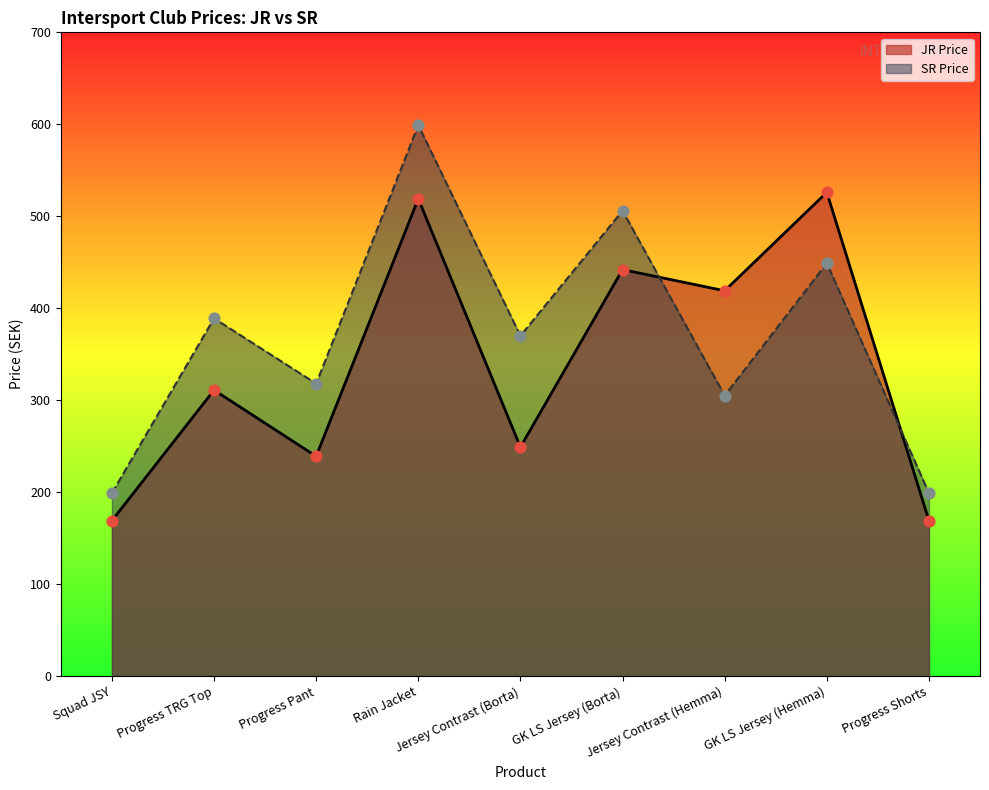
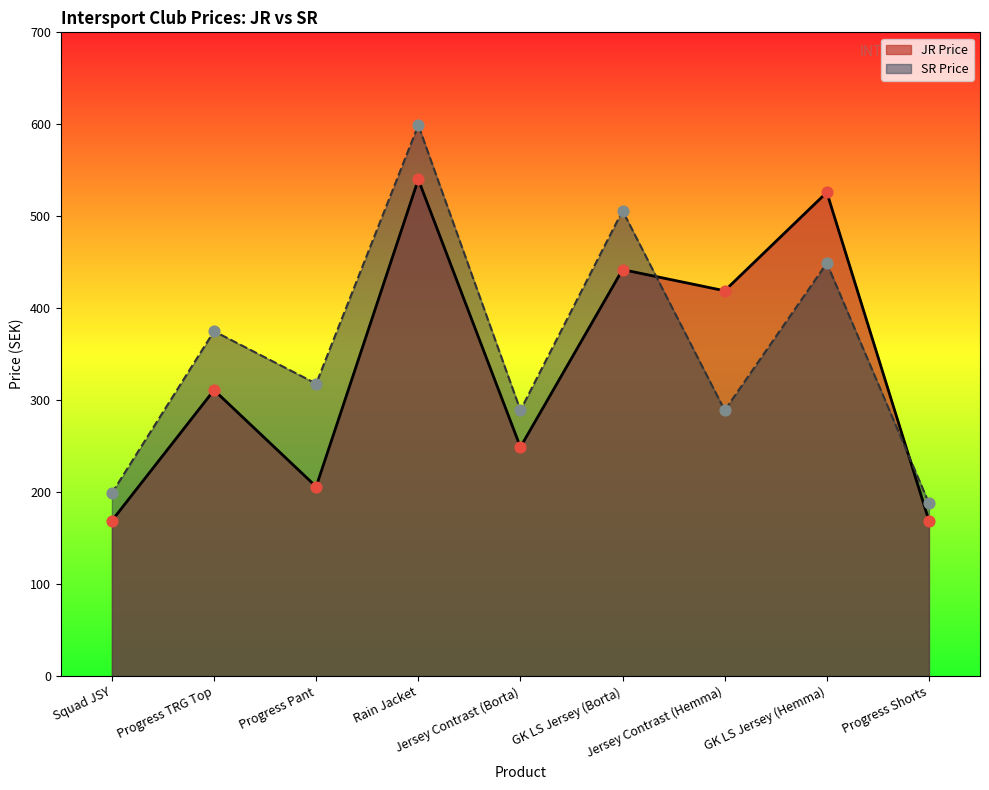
SR Price, Progress TRG Top: 390 -> 380
JR Price, Progress Pant: 240 -> 210
JR Price, Rain Jacket: 520 -> 540
SR Price, Jersey Contrast (Borta): 370 -> 290
SR Price, Jersey Contrast (Hemma): 310 -> 290
SR Price, Progress Shorts: 200 -> 190
